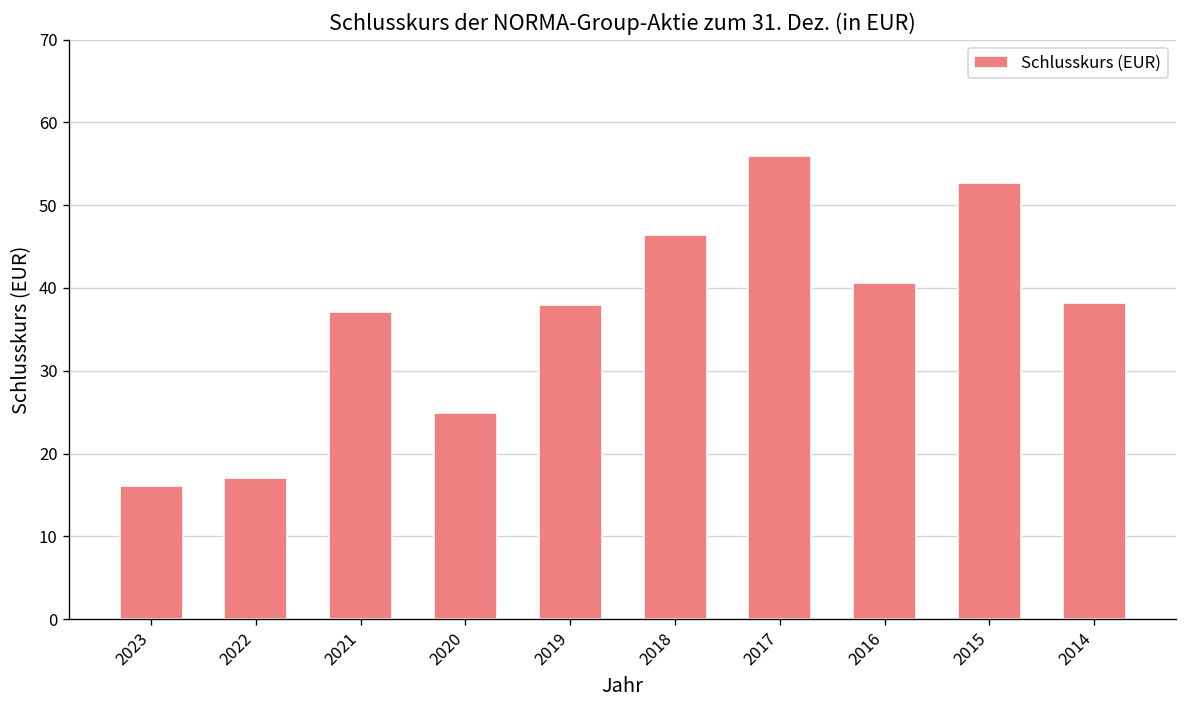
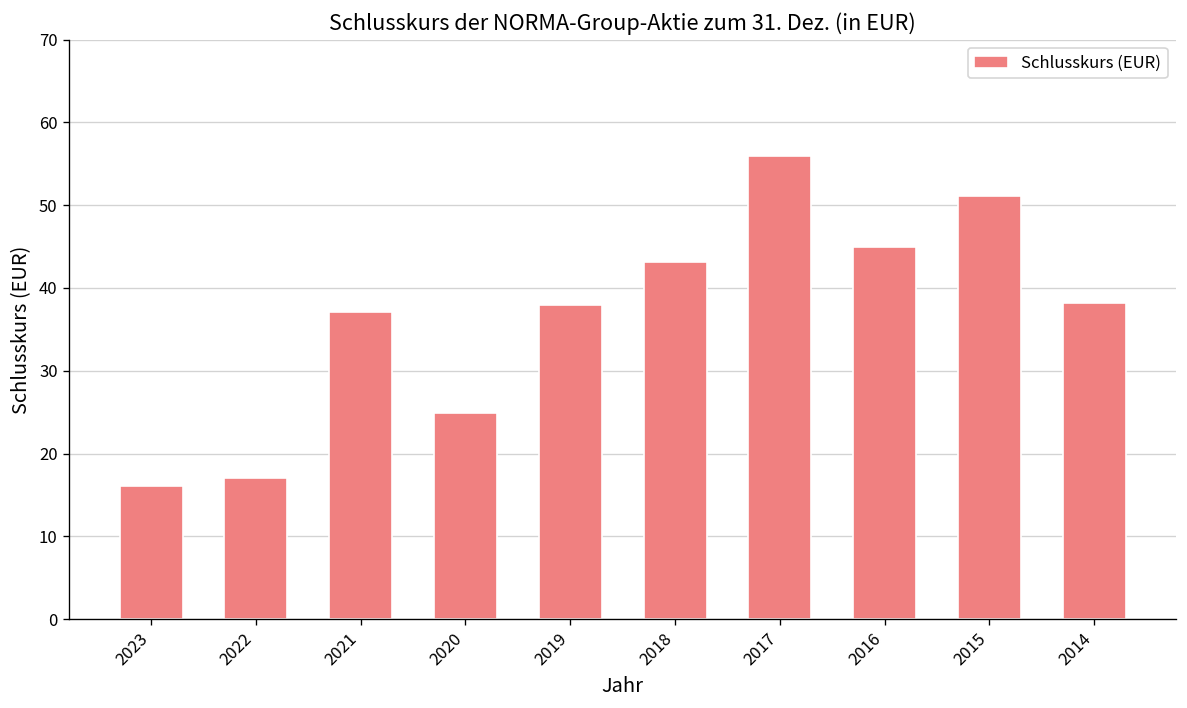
2018: 46 -> 43
2016: 41 -> 45
2015: 53 -> 51
